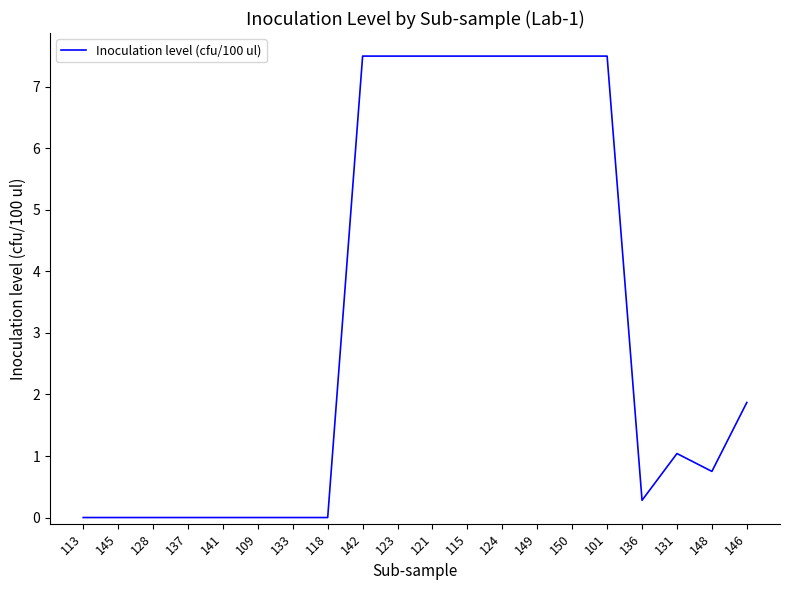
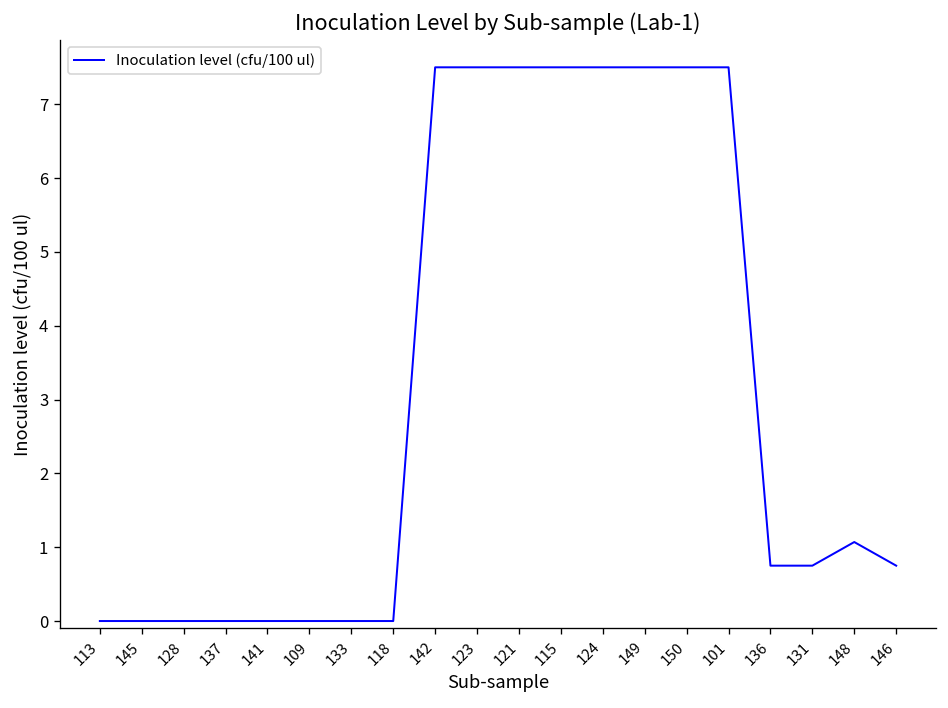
136: 0.3 -> 0.8
131: 1.0 -> 0.8
148: 0.8 -> 1.1
146: 1.9 -> 0.8
